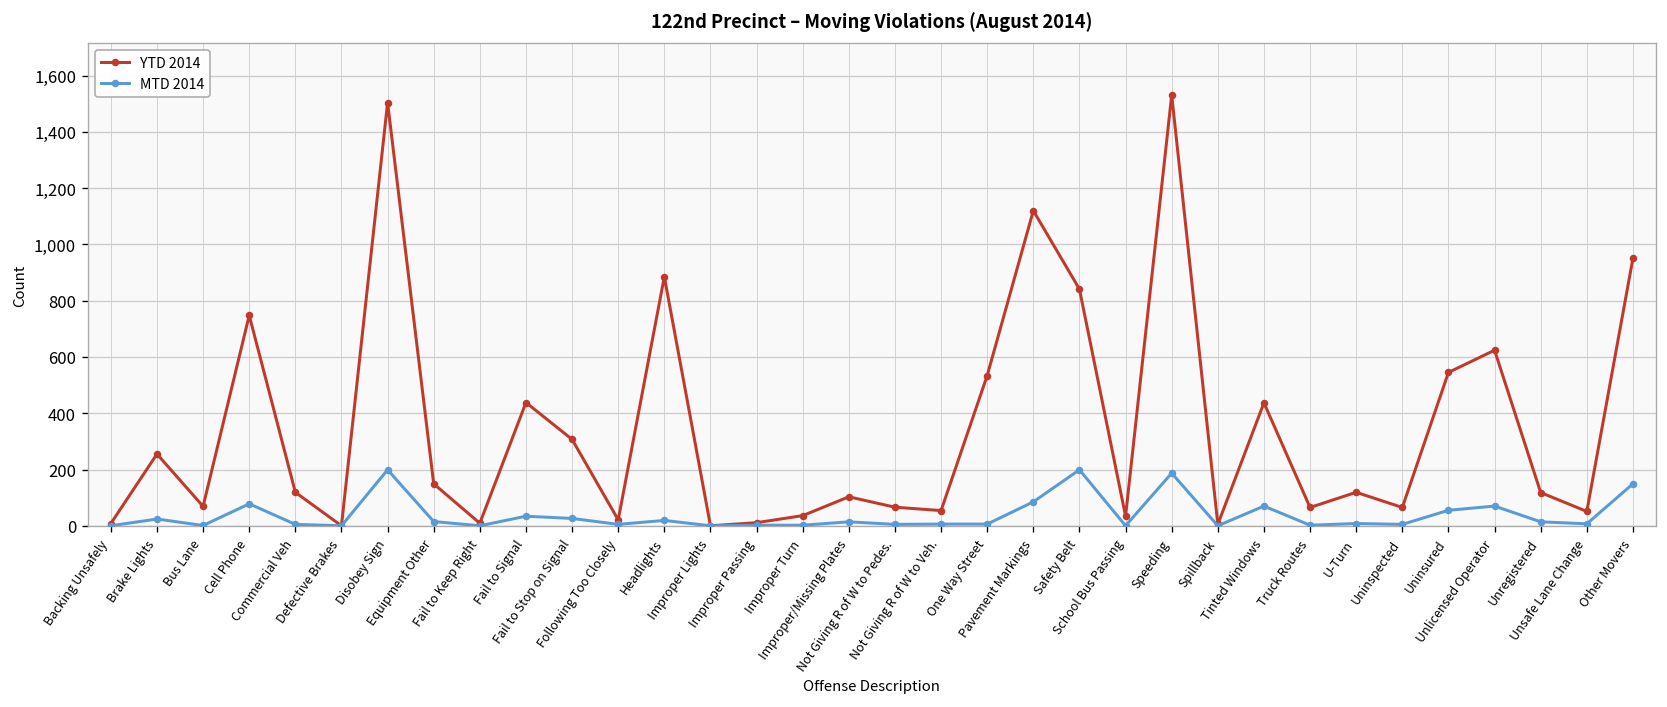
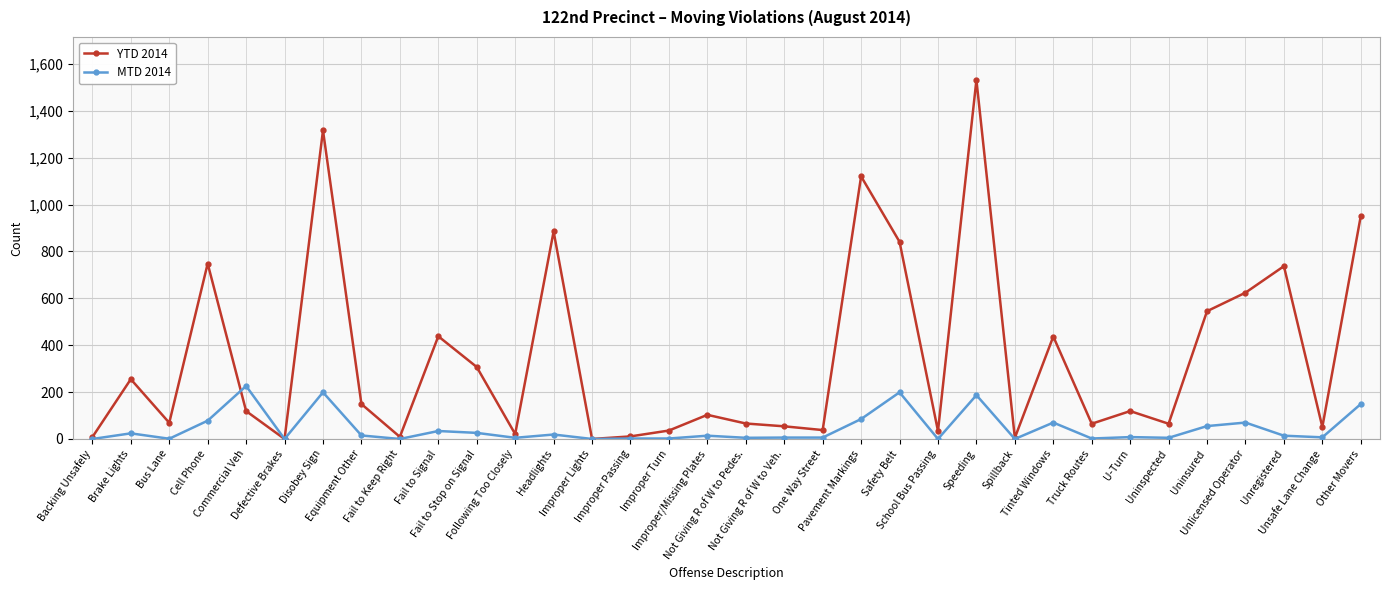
MTD 2014, Commercial Veh: 10 -> 230
YTD 2014, Disobey Sign: 1,500 -> 1,320
YTD 2014, One Way Street: 530 -> 40
YTD 2014, Unregistered: 120 -> 740
